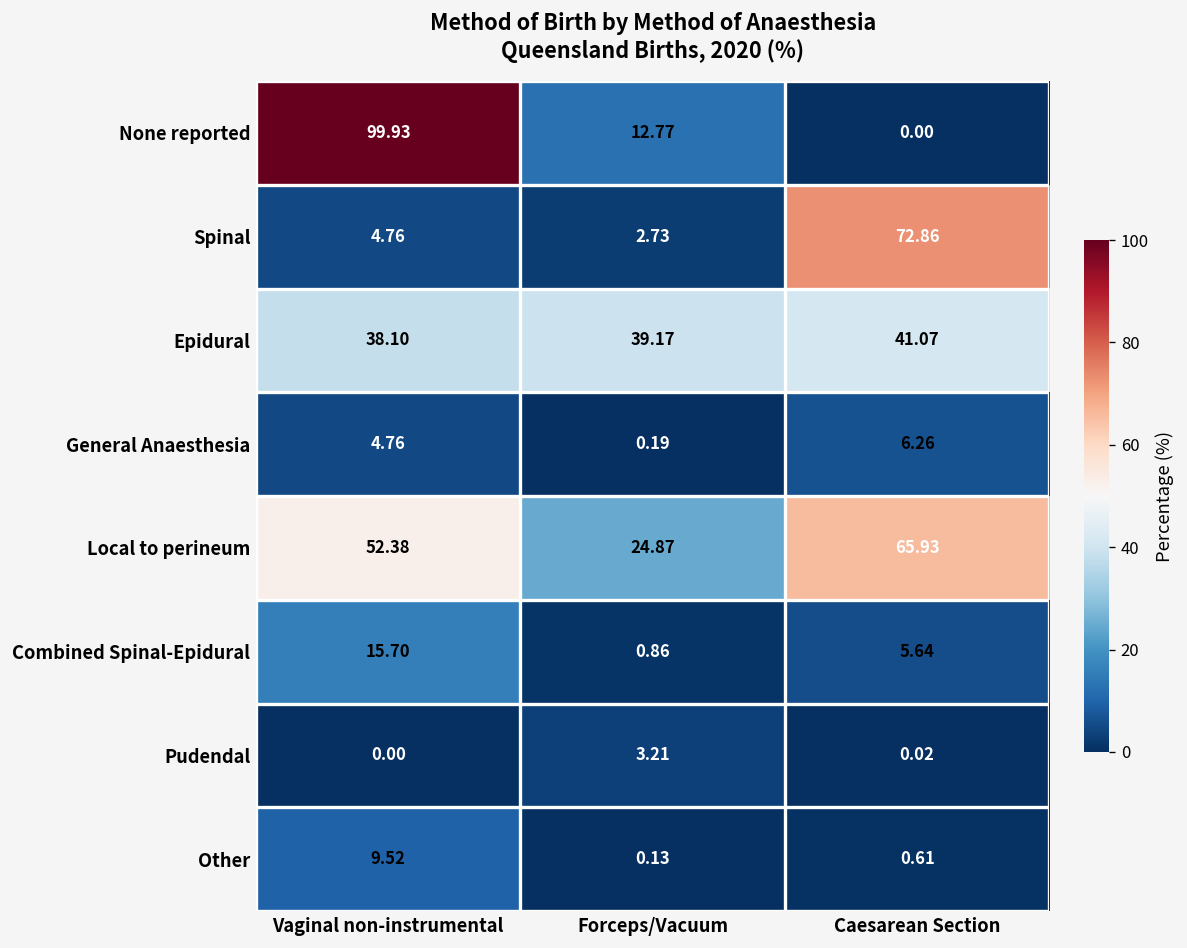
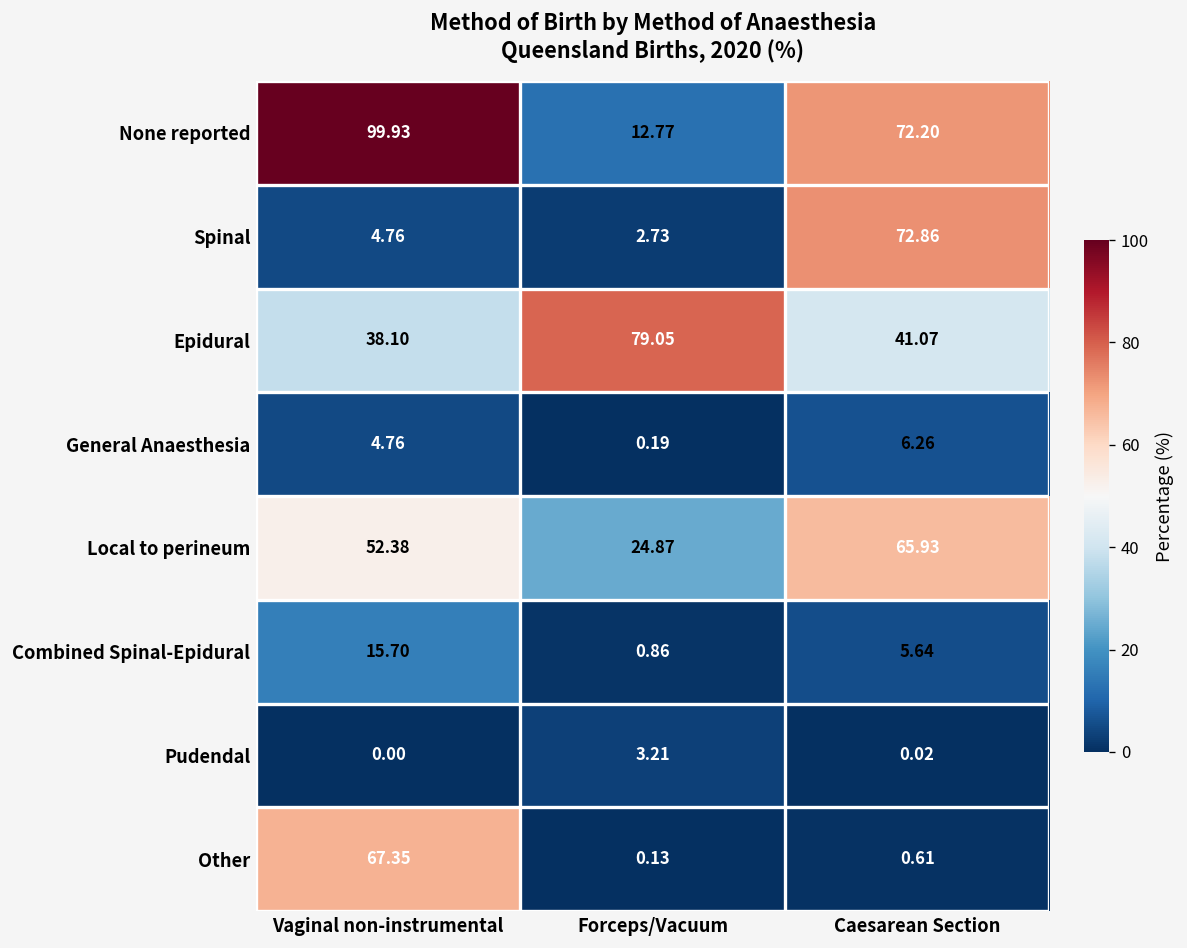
None reported, Caesarean Section: 0.00 -> 72.20
Epidural, Forceps/Vacuum: 39.17 -> 79.05
Other, Vaginal non-instrumental: 9.52 -> 67.35
